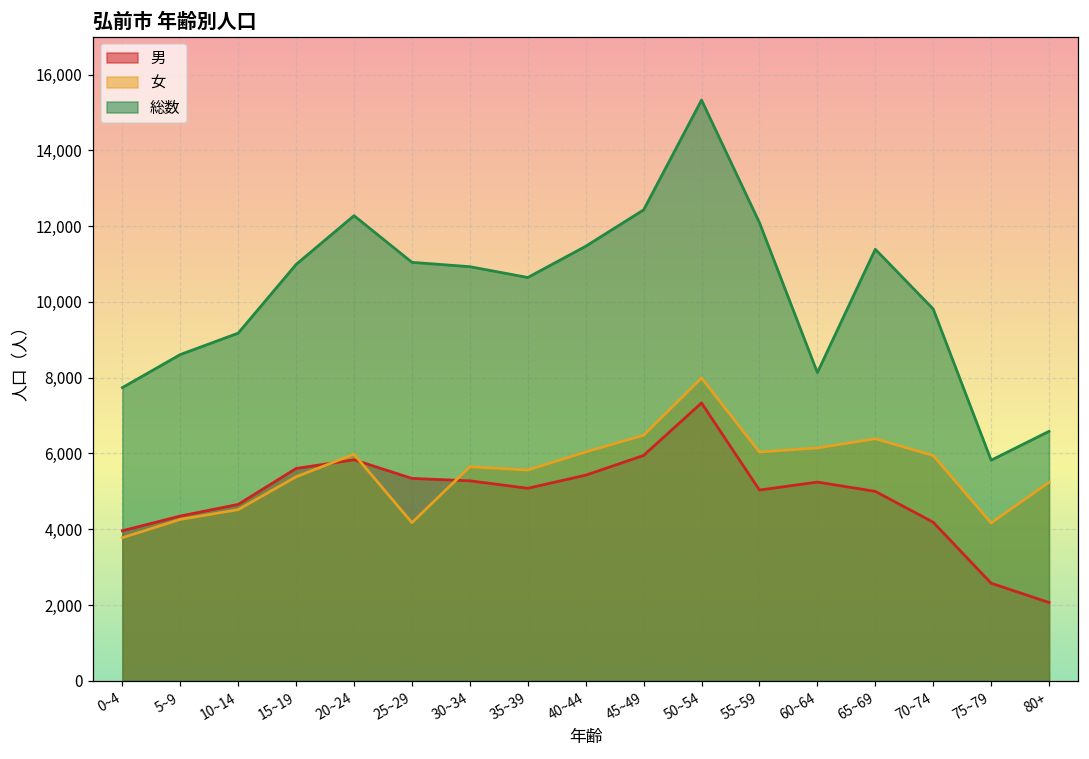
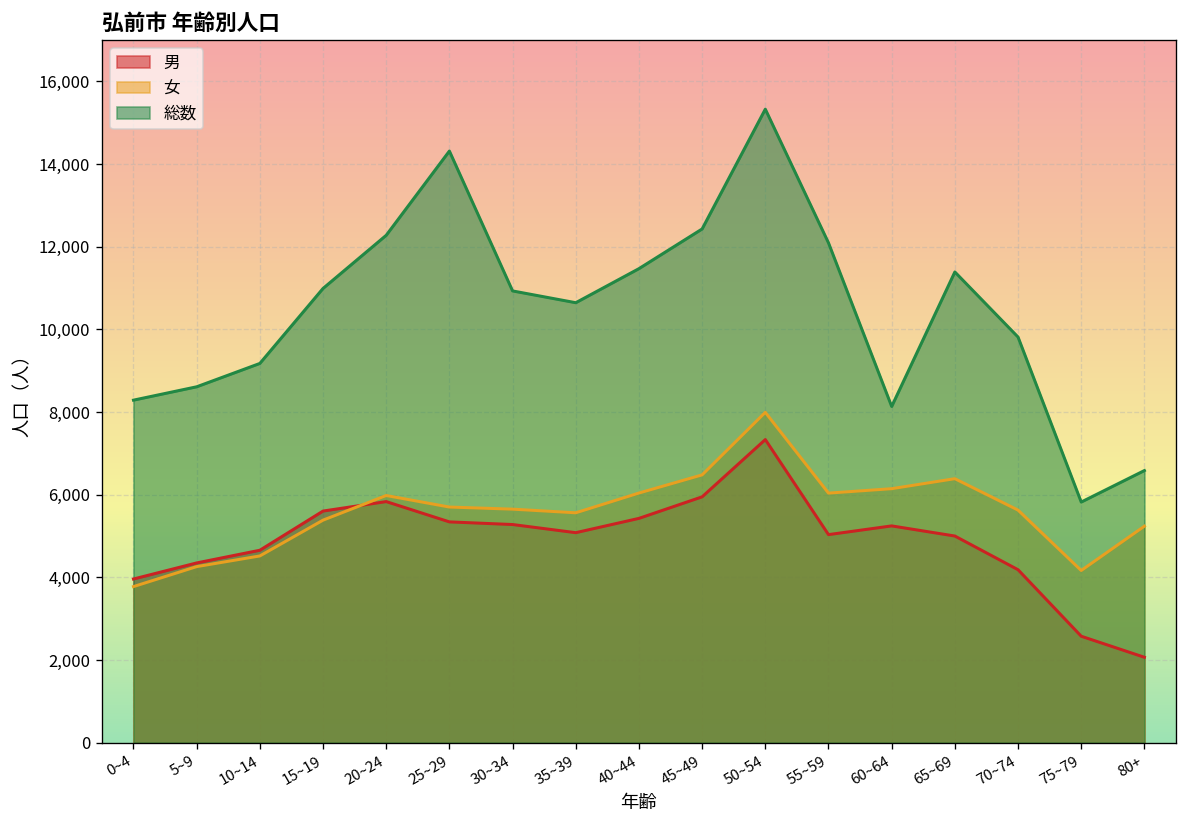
総数, 0~4: 7,700 -> 8,300
女, 25~29: 4,200 -> 5,700
総数, 25~29: 11,000 -> 14,300
女, 70~74: 5,900 -> 5,600
